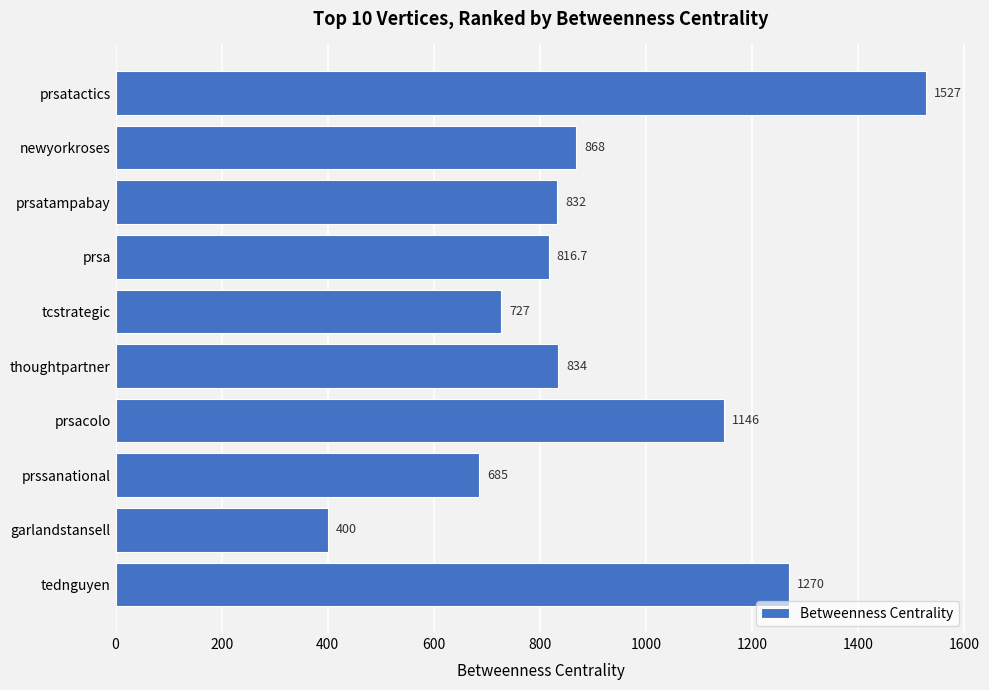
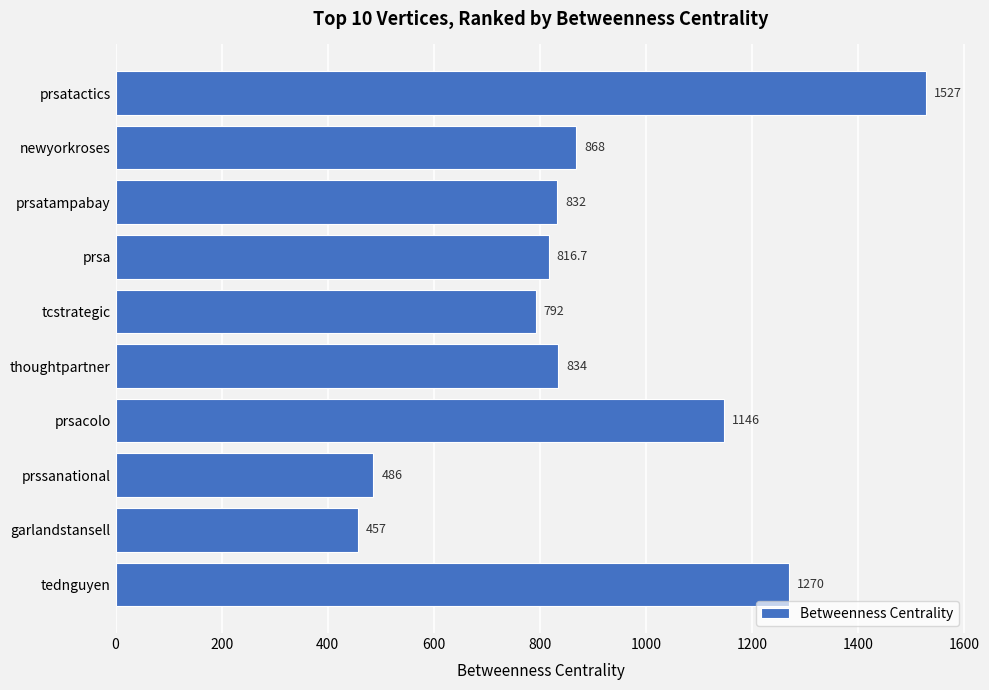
tcstrategic: 727 -> 792
prssanational: 685 -> 486
garlandstansell: 400 -> 457
